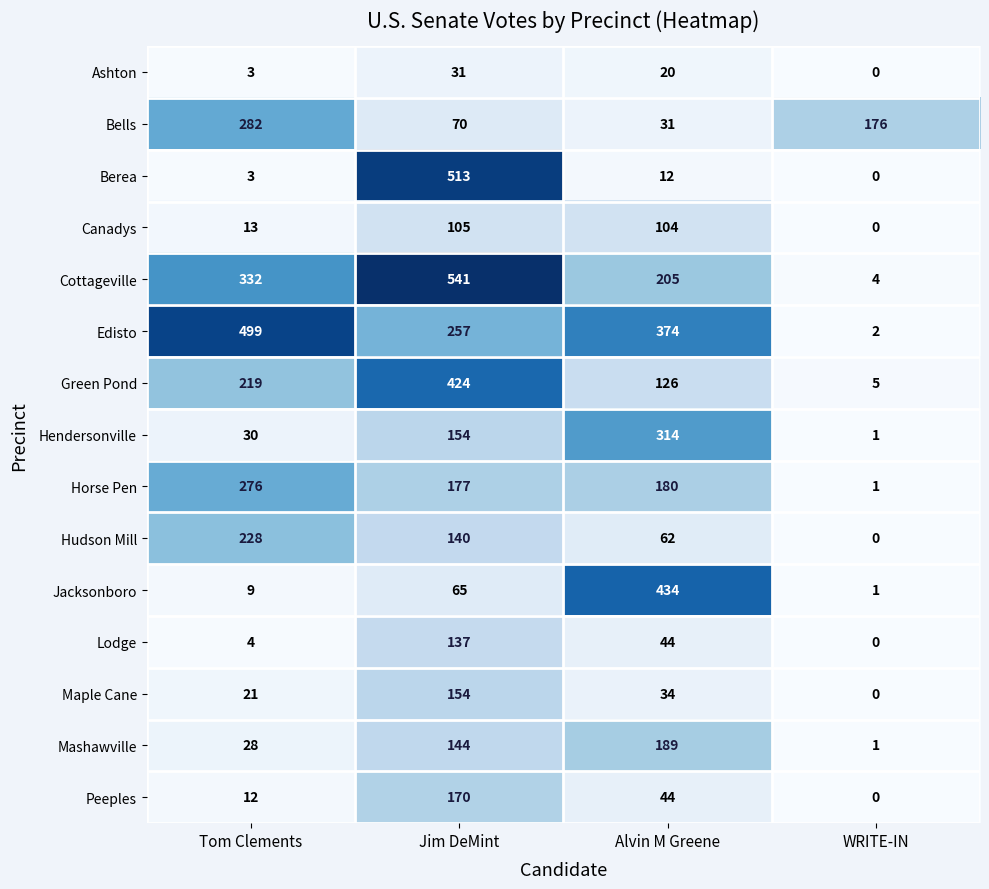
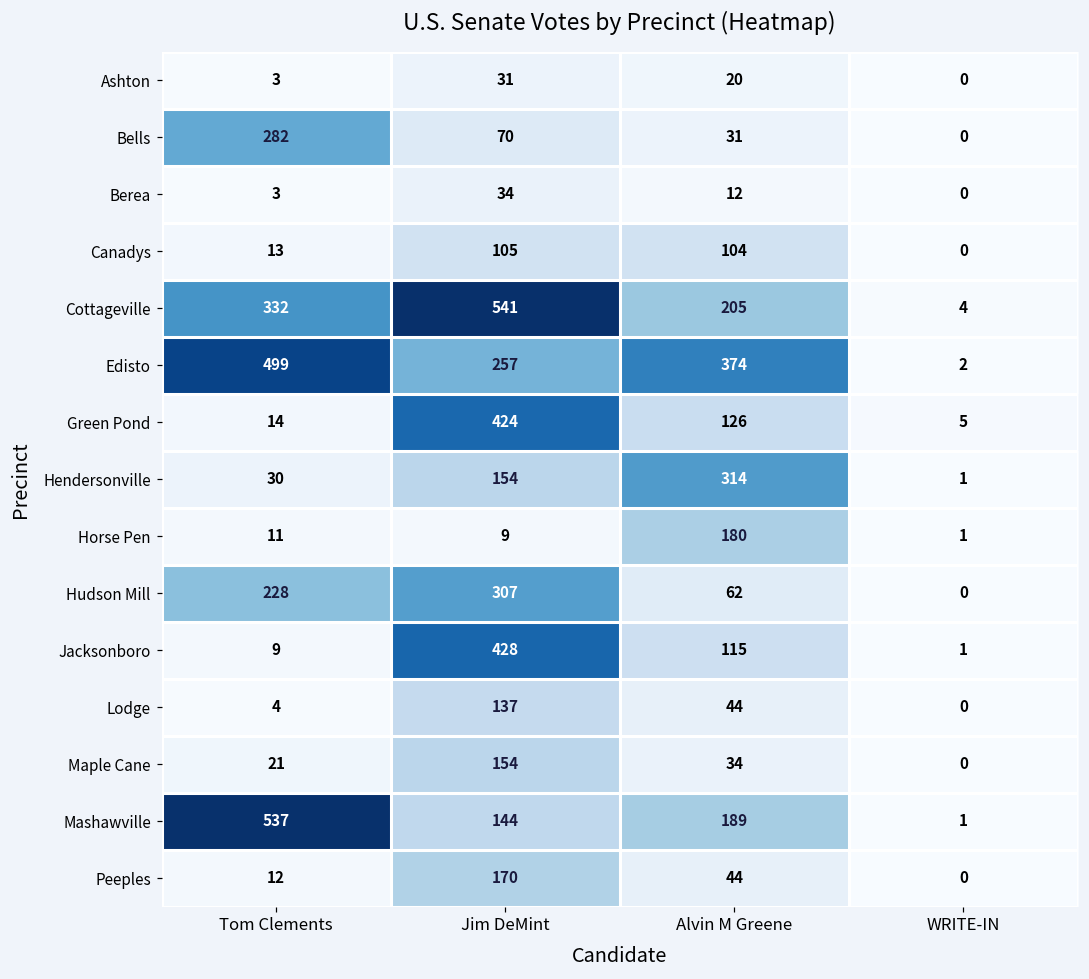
Bells, WRITE-IN: 176 -> 0
Berea, Jim DeMint: 513 -> 34
Green Pond, Tom Clements: 219 -> 14
Horse Pen, Tom Clements: 276 -> 11
Horse Pen, Jim DeMint: 177 -> 9
Hudson Mill, Jim DeMint: 140 -> 307
Jacksonboro, Jim DeMint: 65 -> 428
Jacksonboro, Alvin M Greene: 434 -> 115
Mashawville, Tom Clements: 28 -> 537
